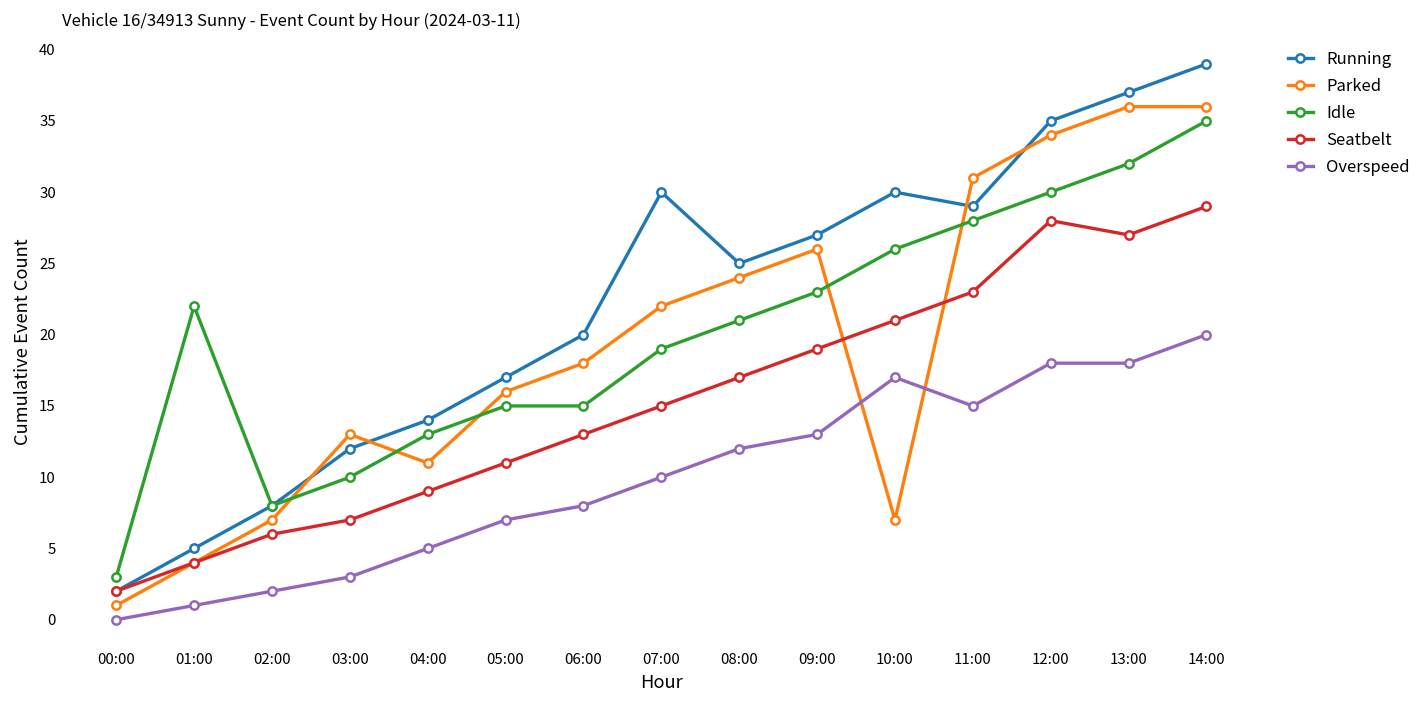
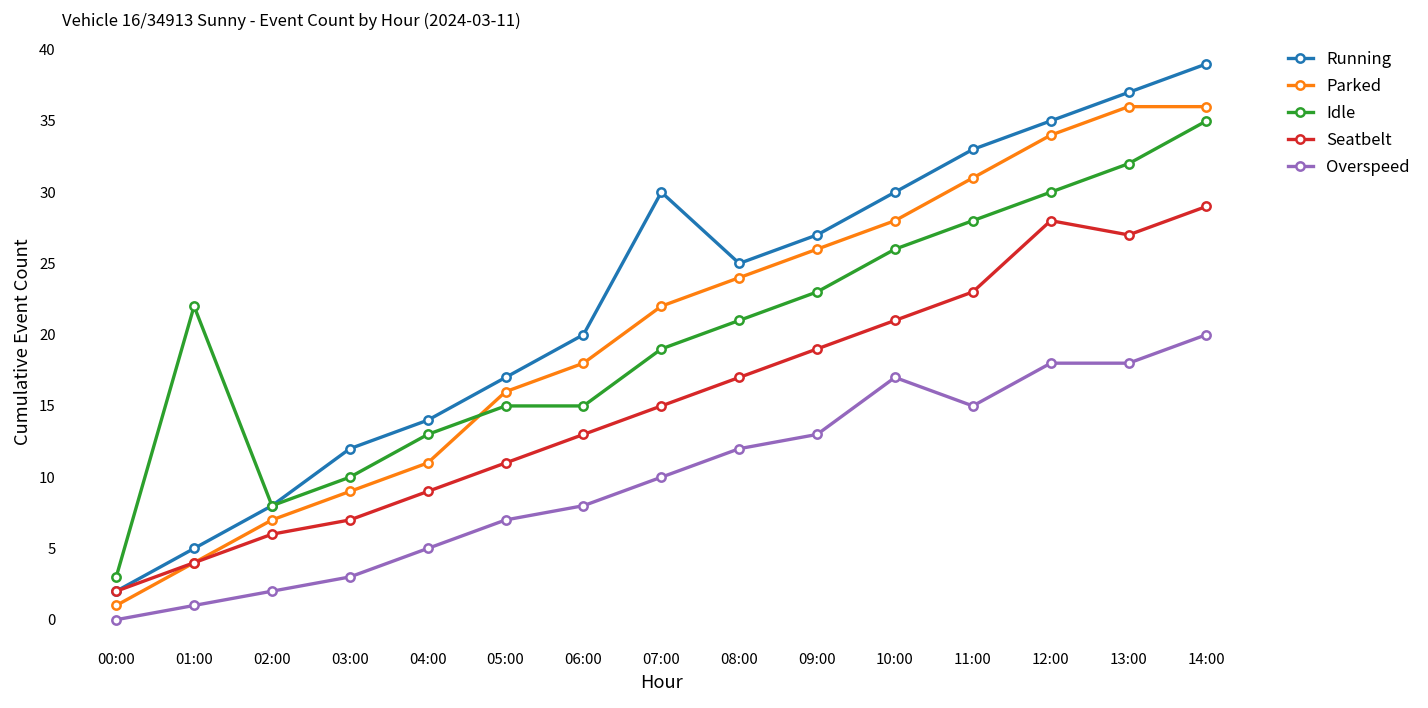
Parked, 03:00: 13 -> 9
Parked, 10:00: 7 -> 28
Running, 11:00: 29 -> 33
